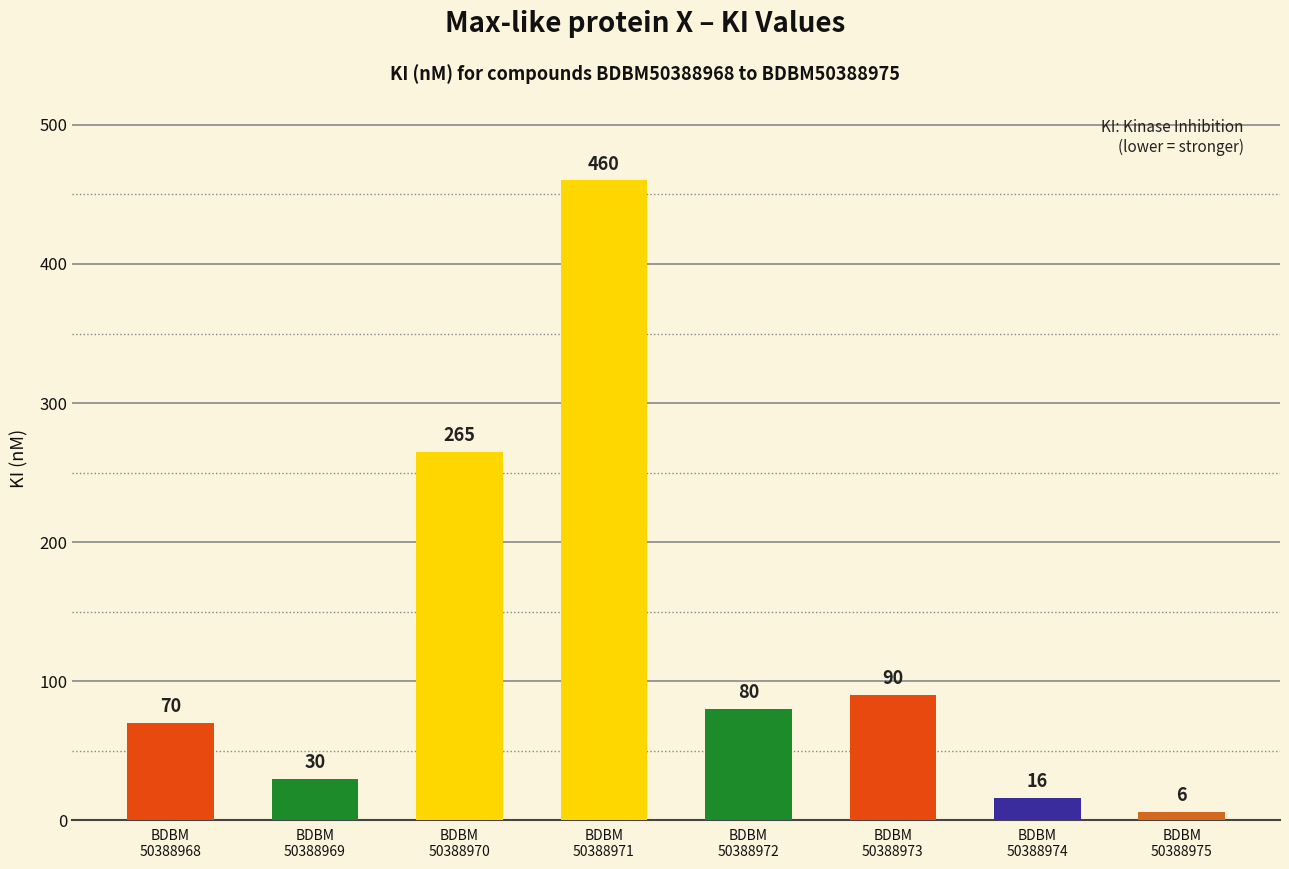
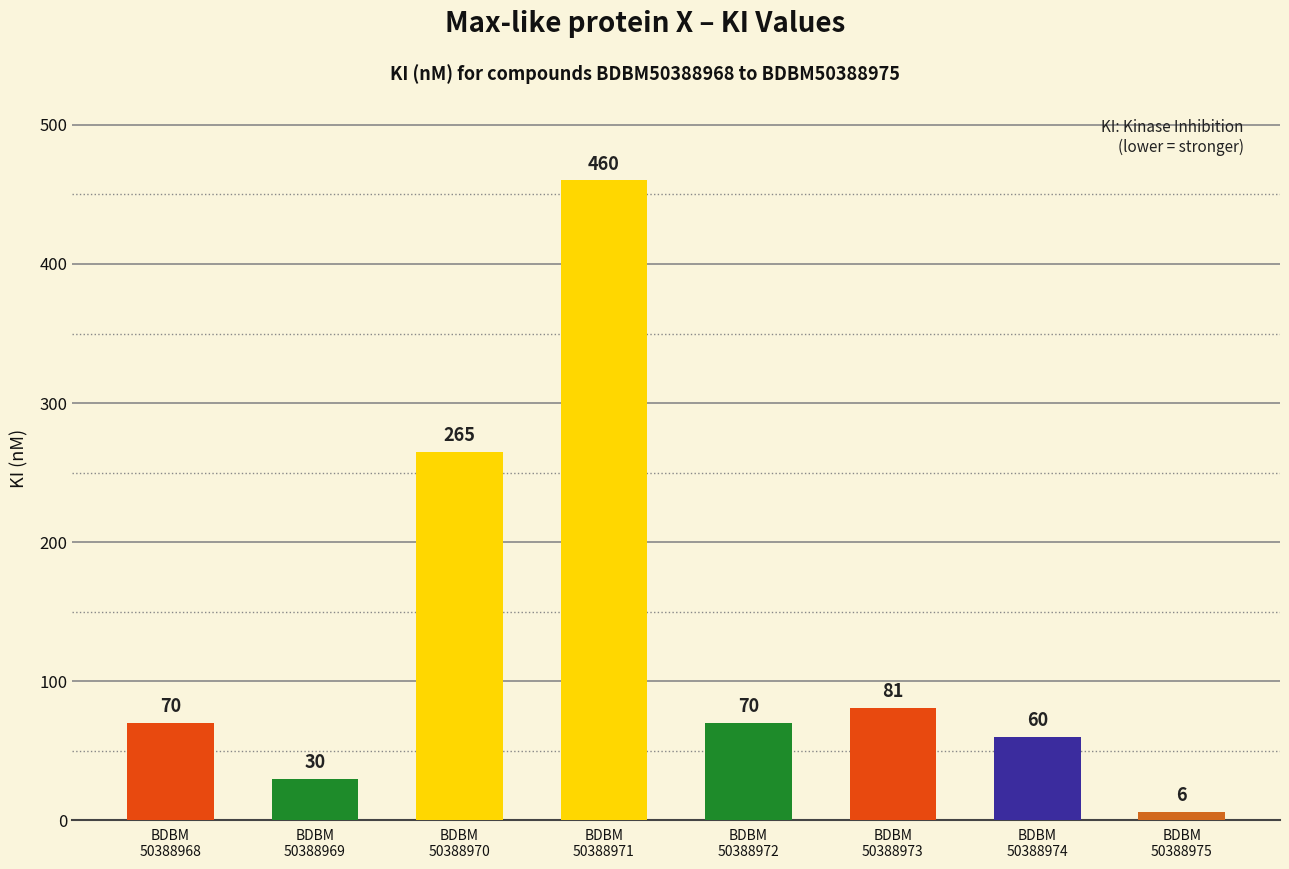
BDBM 50388972: 80 -> 70
BDBM 50388973: 90 -> 81
BDBM 50388974: 16 -> 60
